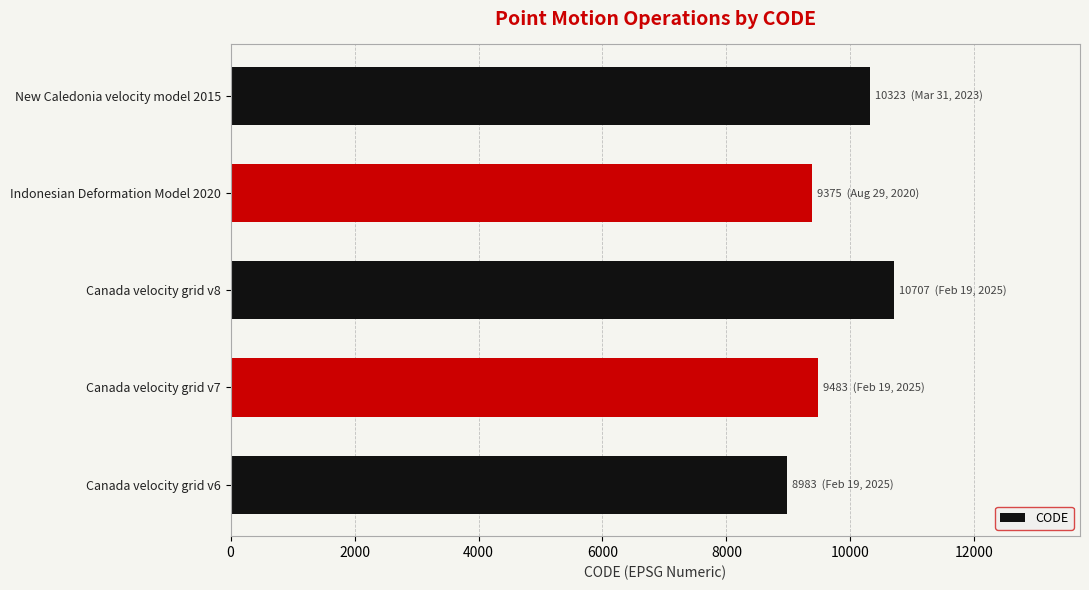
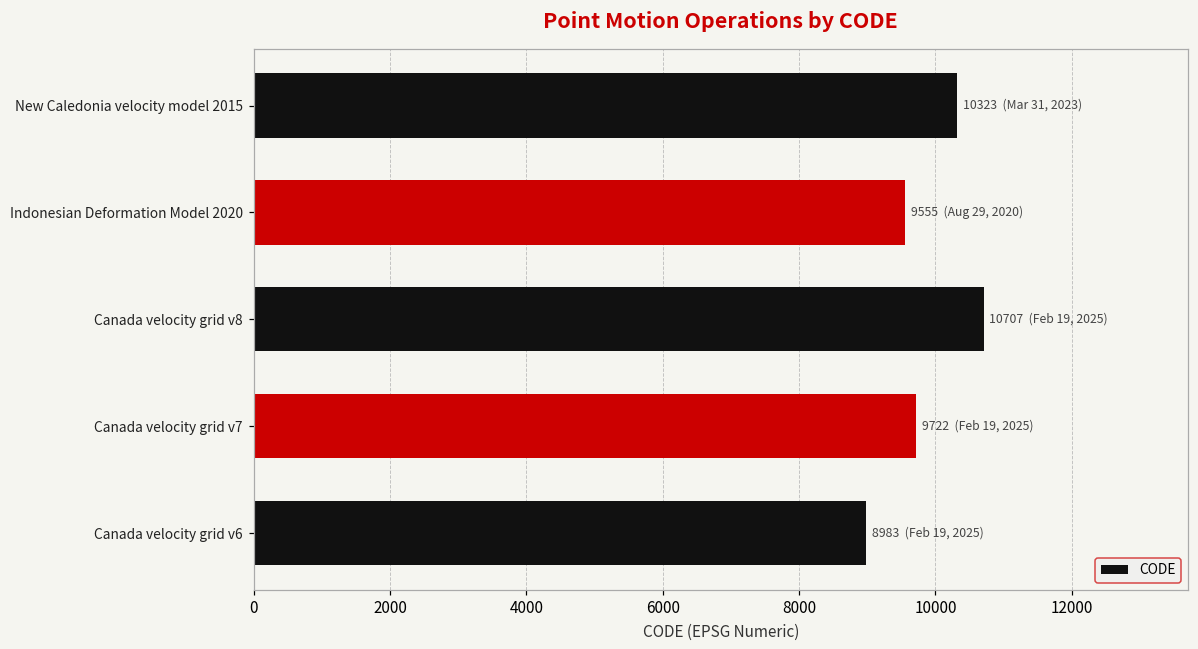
Indonesian Deformation Model 2020: 9375 -> 9555
Canada velocity grid v7: 9483 -> 9722
